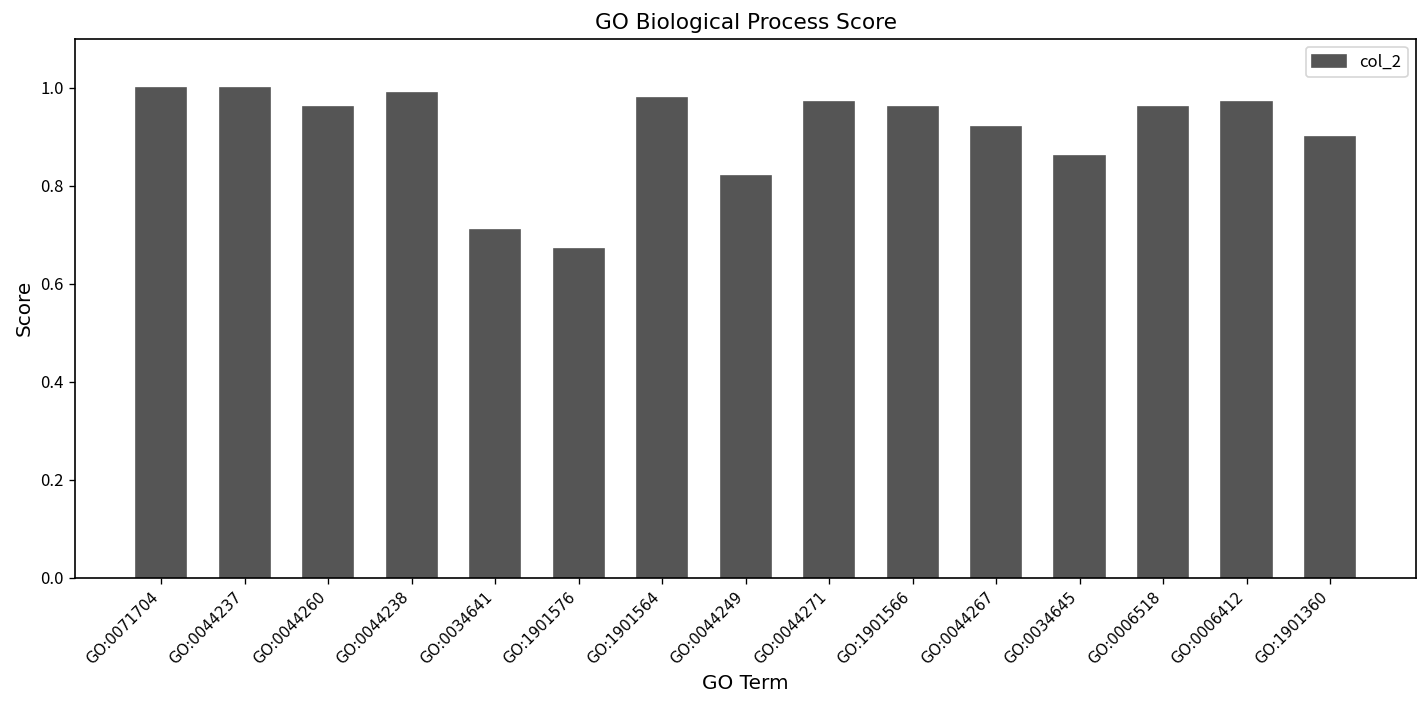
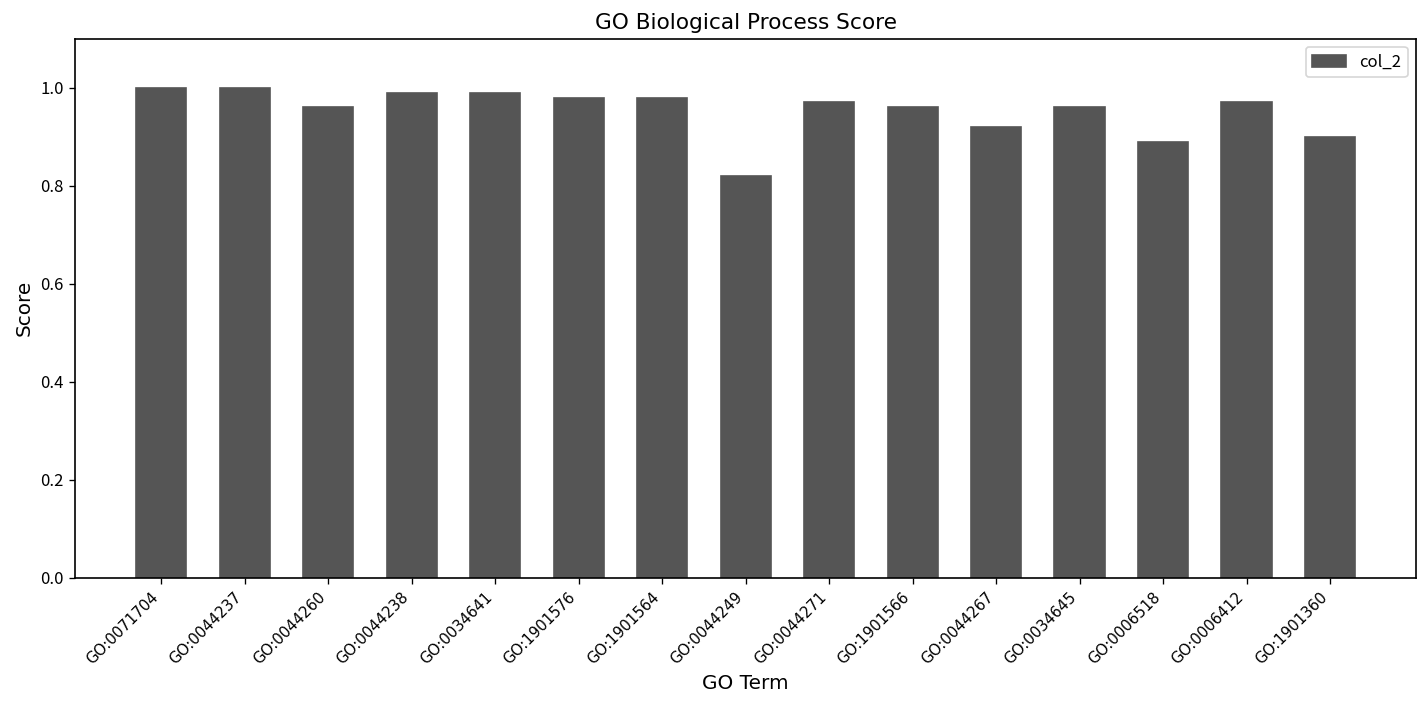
GO:0034641: 0.71 -> 0.99
GO:1901576: 0.67 -> 0.98
GO:0034645: 0.86 -> 0.96
GO:0006518: 0.96 -> 0.89
